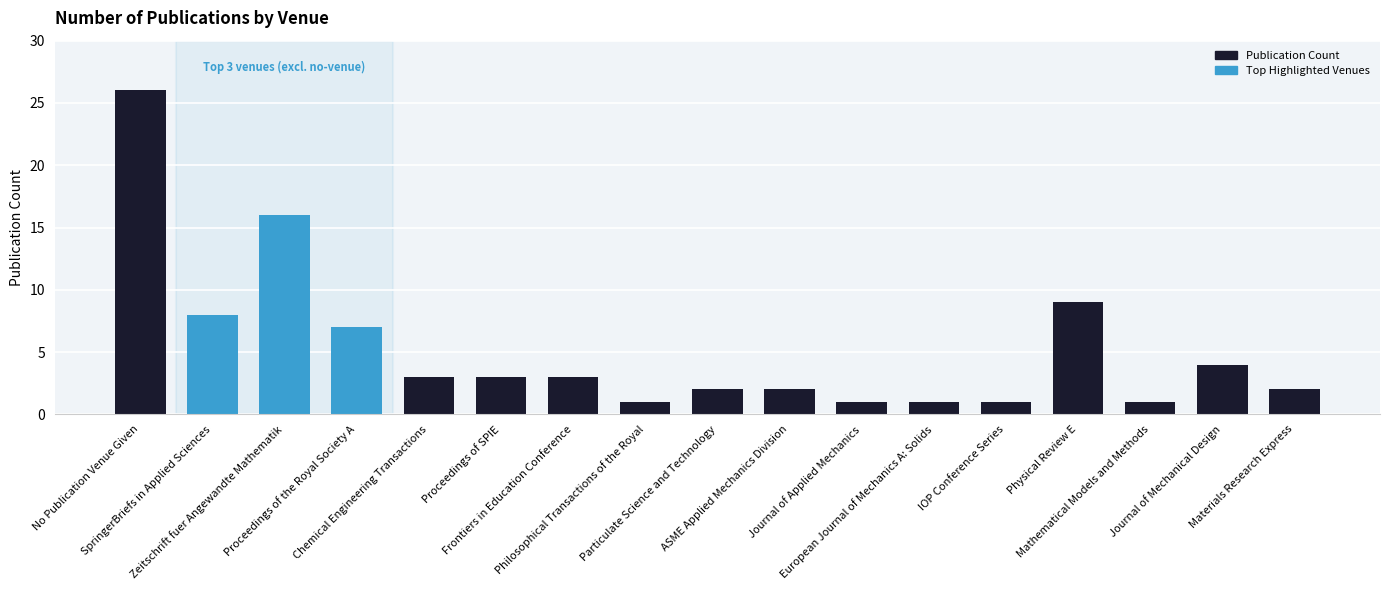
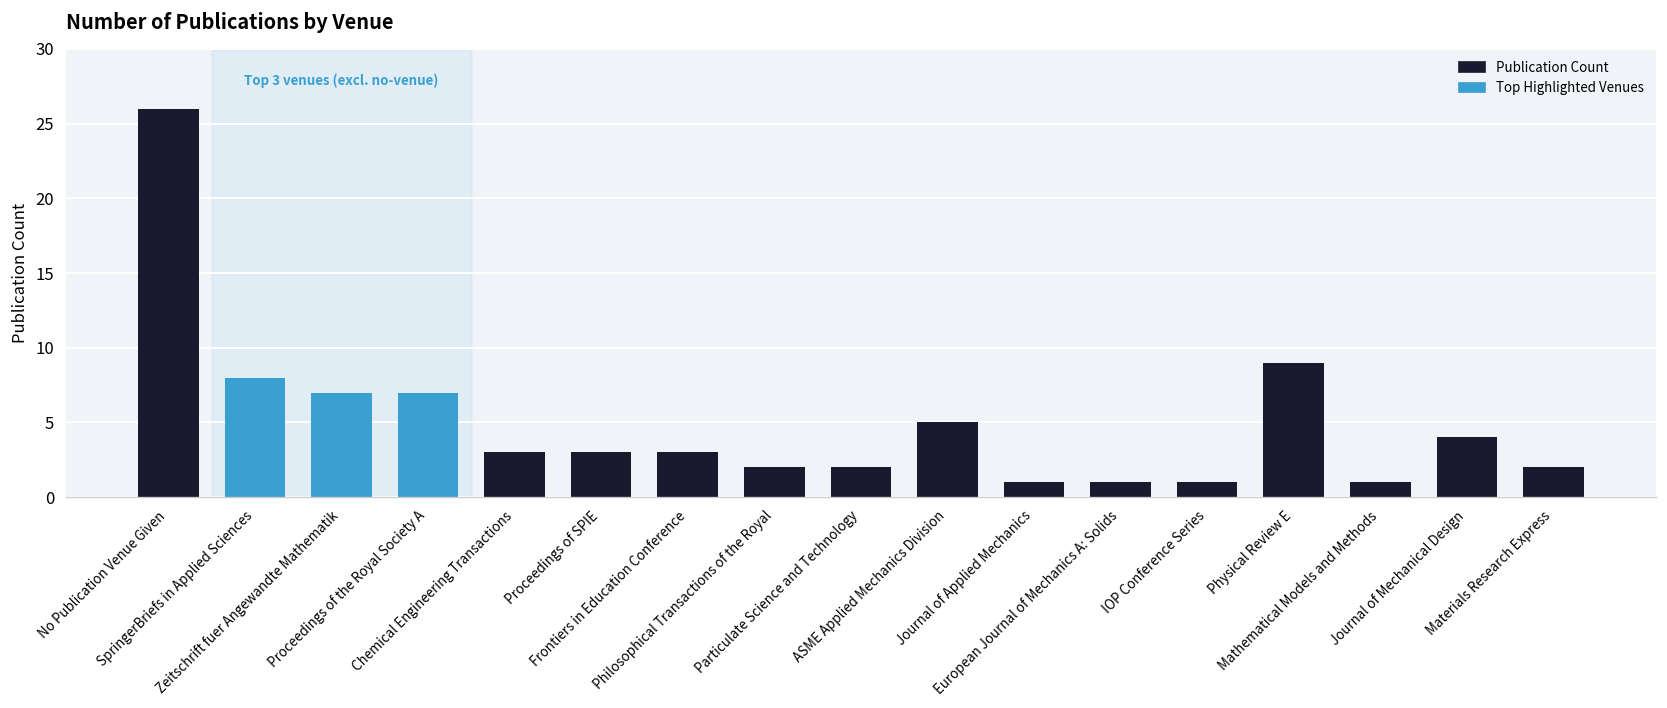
Zeitschrift fuer Angewandte Mathematik: 16 -> 7
Philosophical Transactions of the Royal: 1 -> 2
ASME Applied Mechanics Division: 2 -> 5
